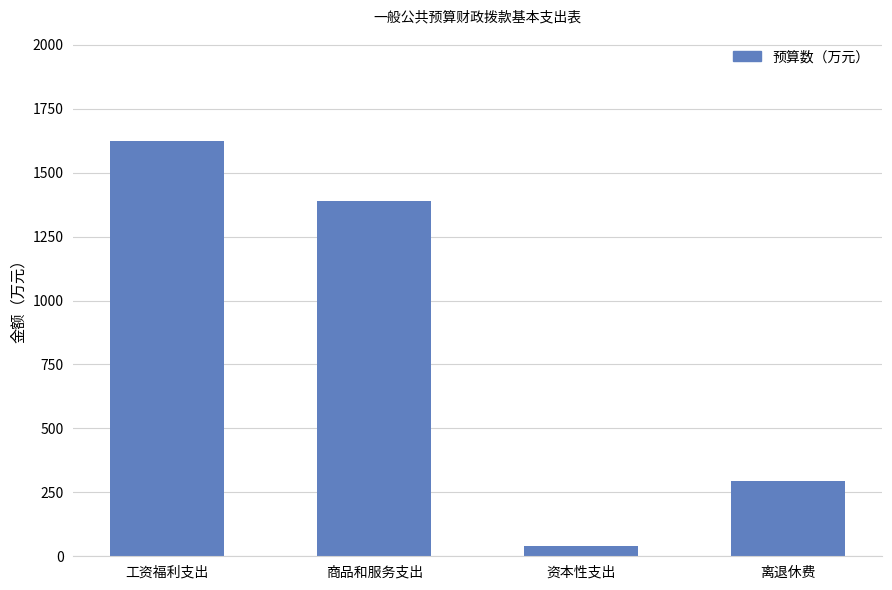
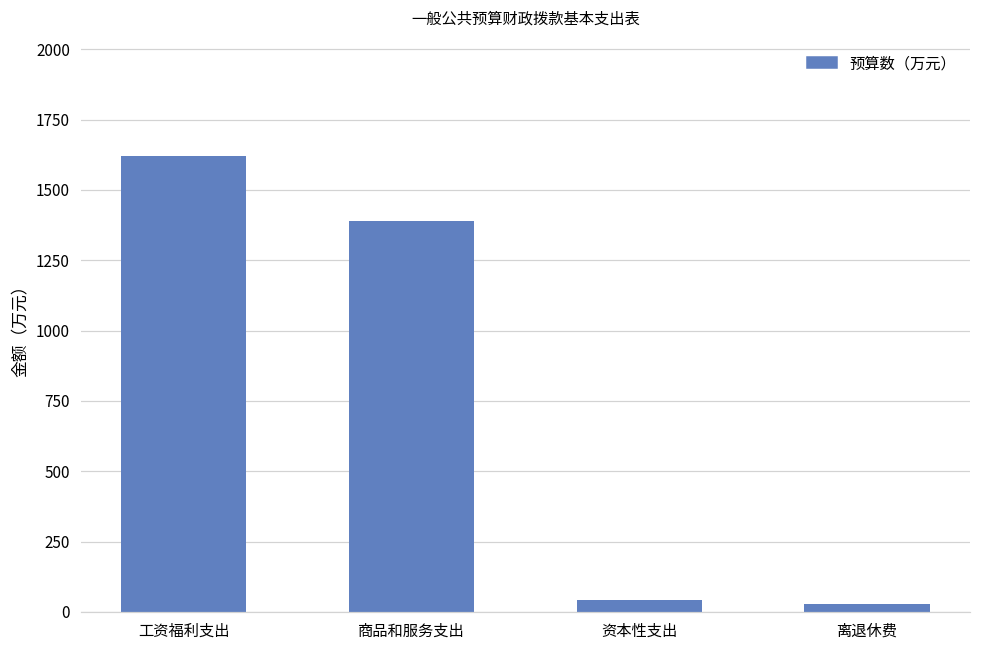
离退休费: 290 -> 30
